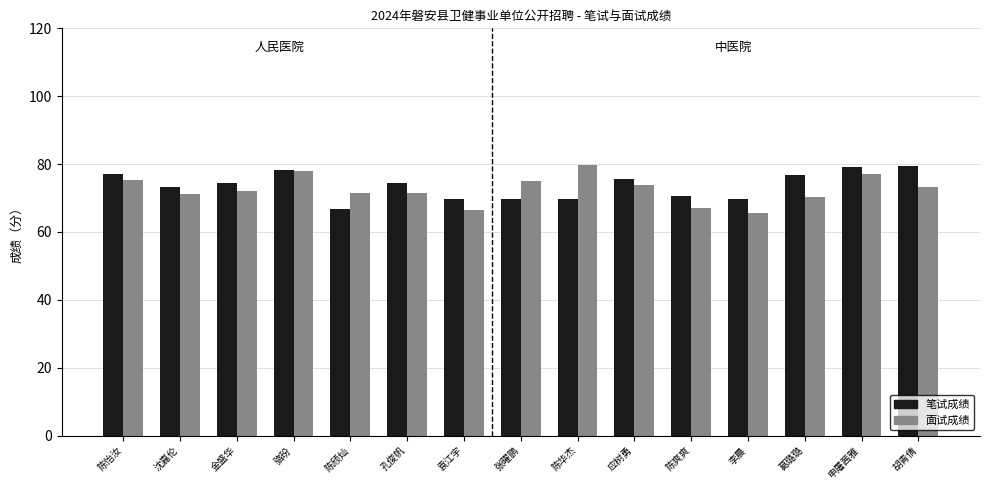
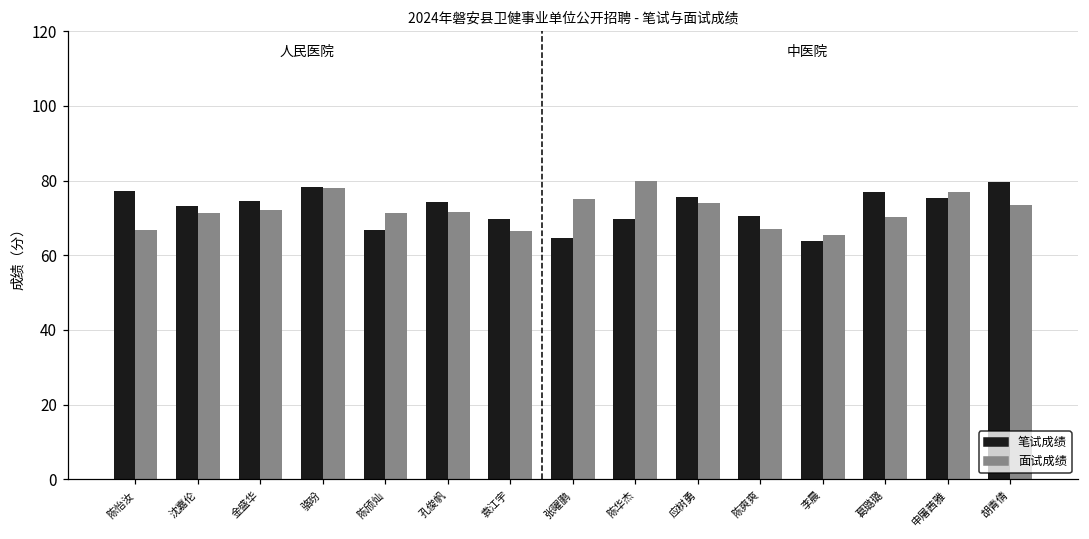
面试成绩, 陈怡汝: 75 -> 67
笔试成绩, 张曜鹏: 70 -> 65
笔试成绩, 李晨: 70 -> 64
笔试成绩, 申屠茜雅: 79 -> 75
